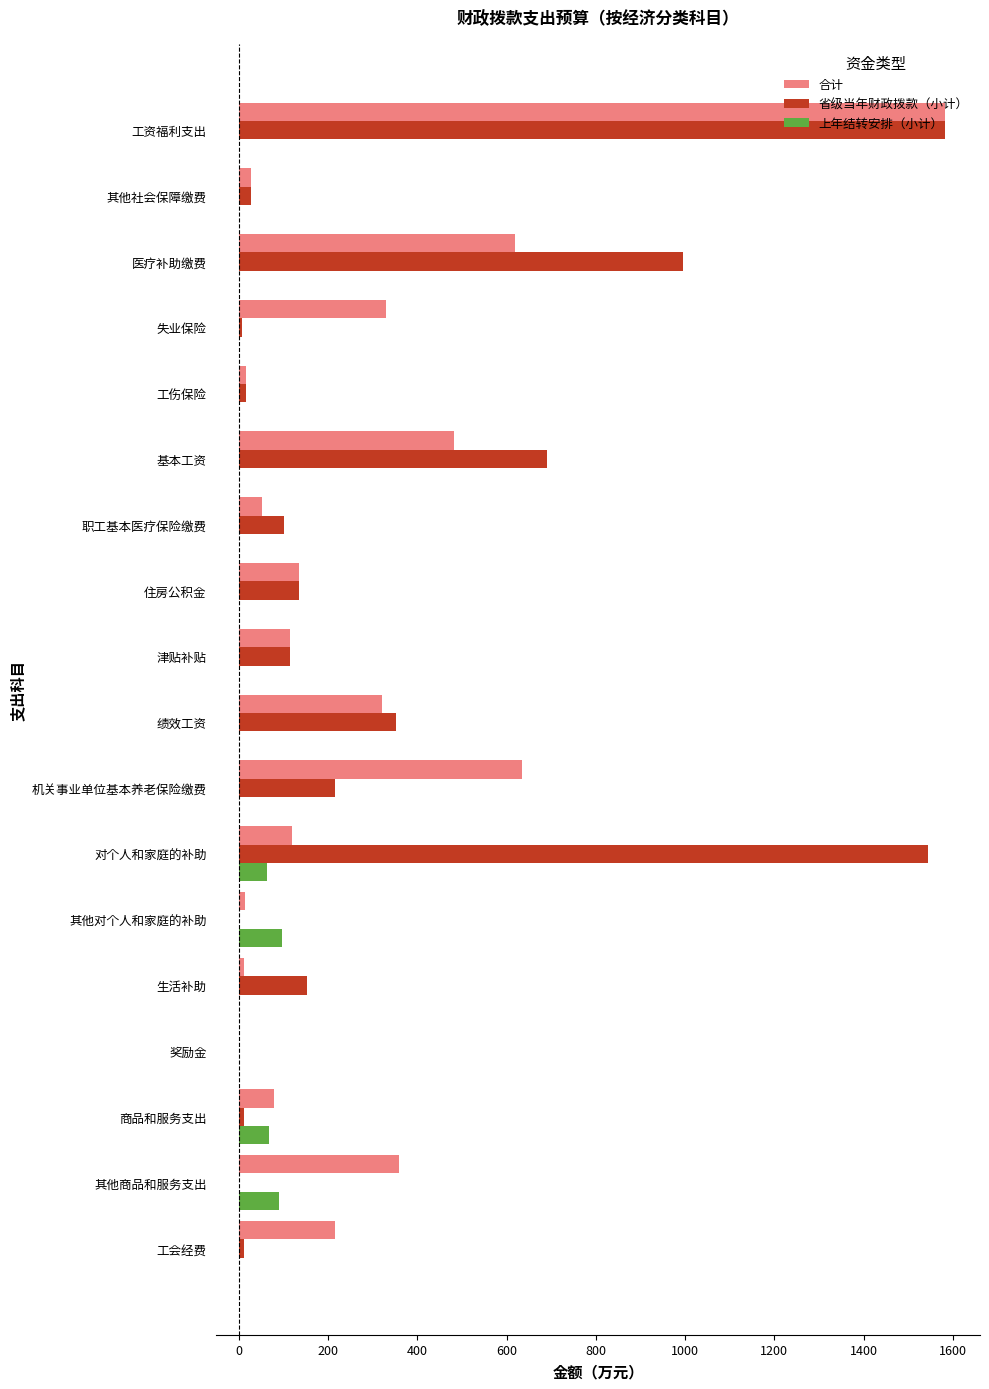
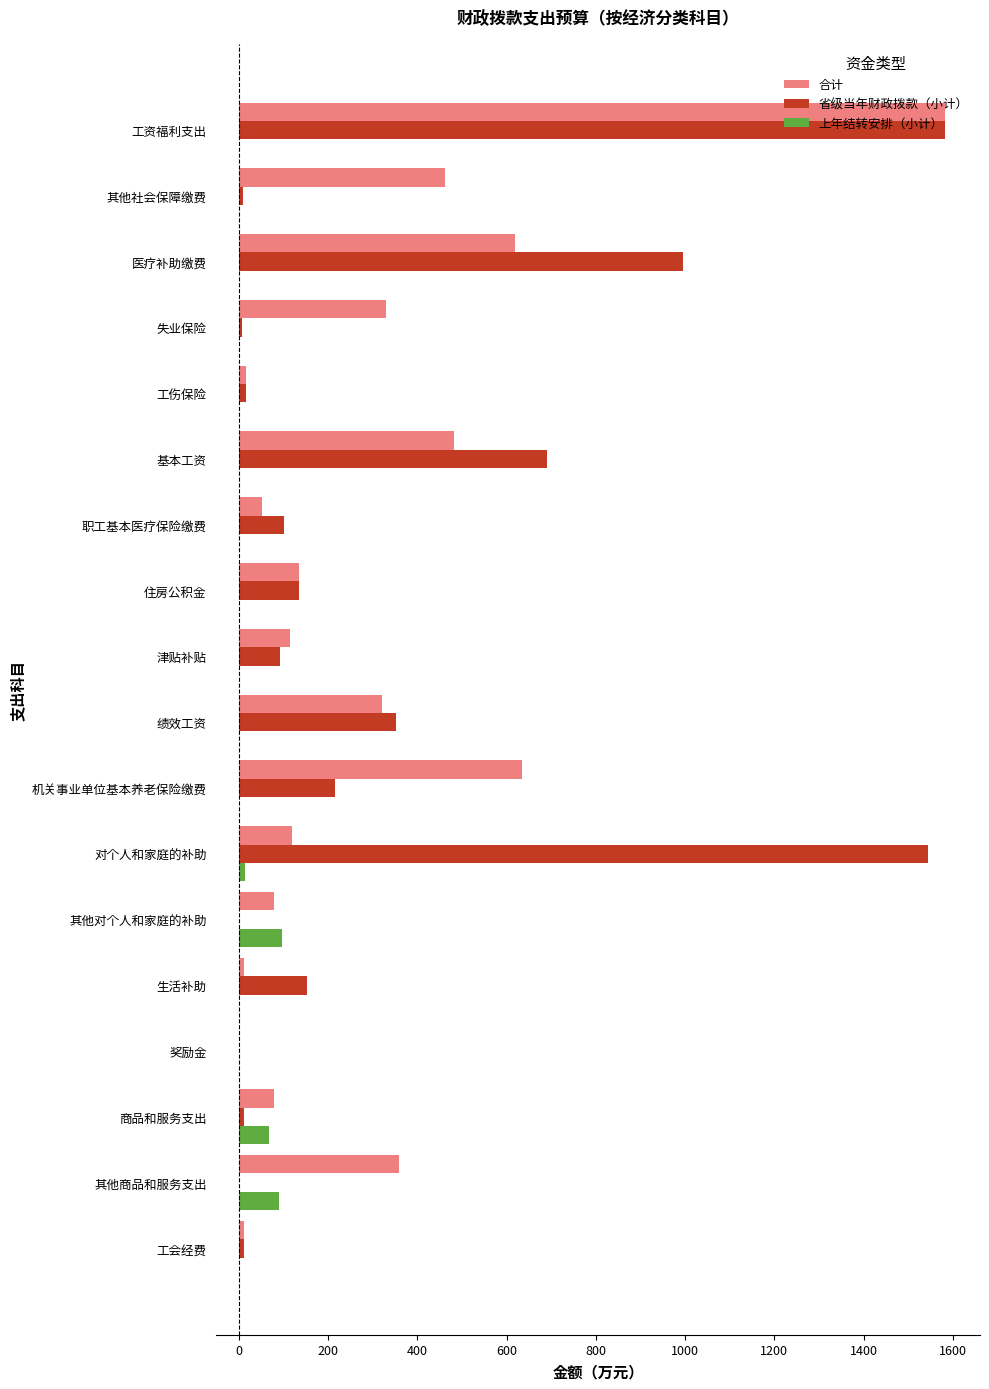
合计, 其他社会保障缴费: 30 -> 460
省级当年财政拨款（小计）, 其他社会保障缴费: 30 -> 10
省级当年财政拨款（小计）, 津贴补贴: 110 -> 90
上年结转安排（小计）, 对个人和家庭的补助: 60 -> 10
合计, 其他对个人和家庭的补助: 10 -> 80
合计, 工会经费: 220 -> 10
